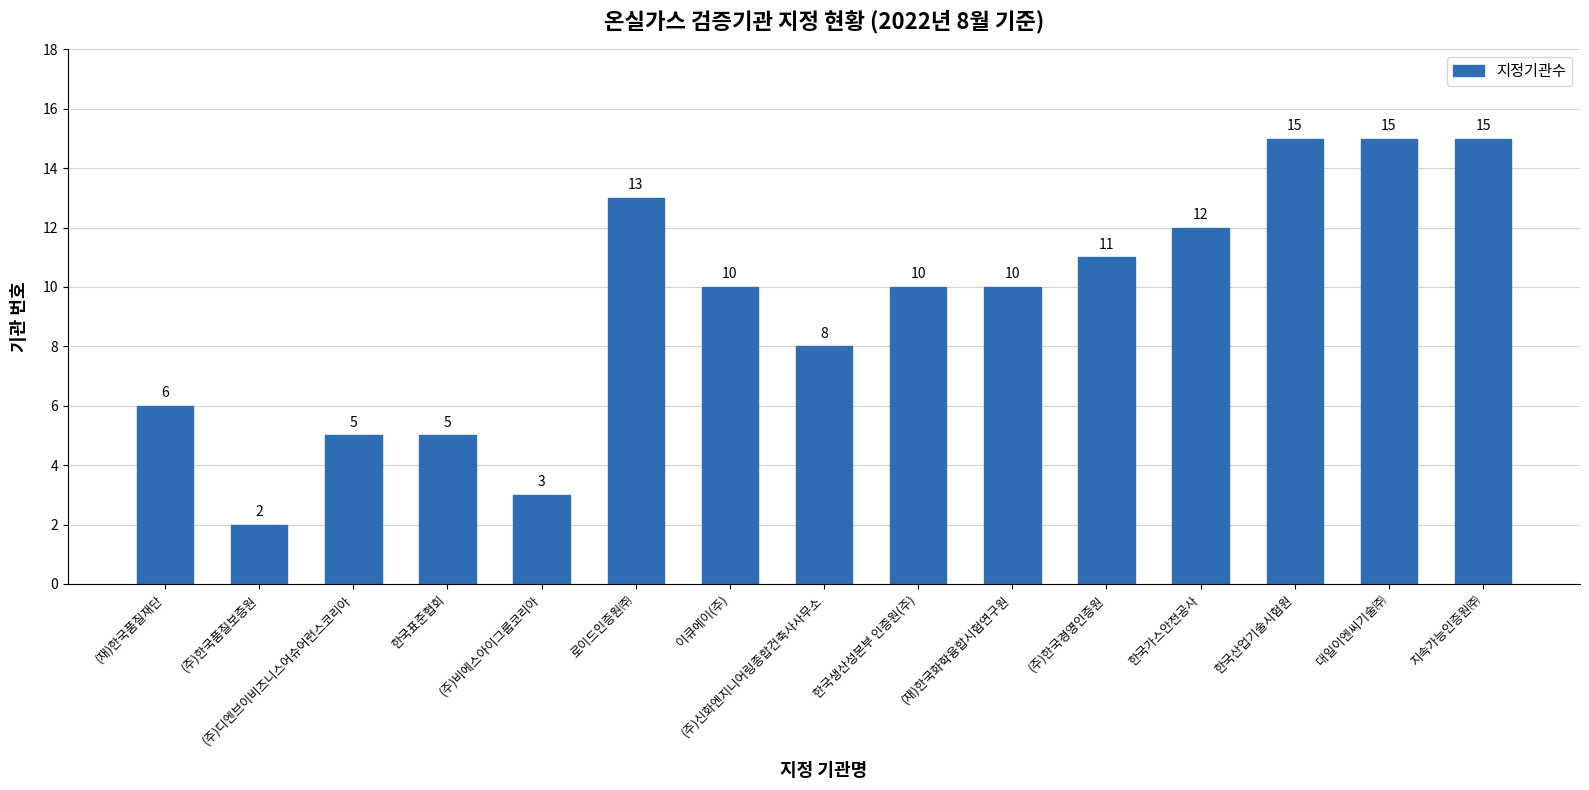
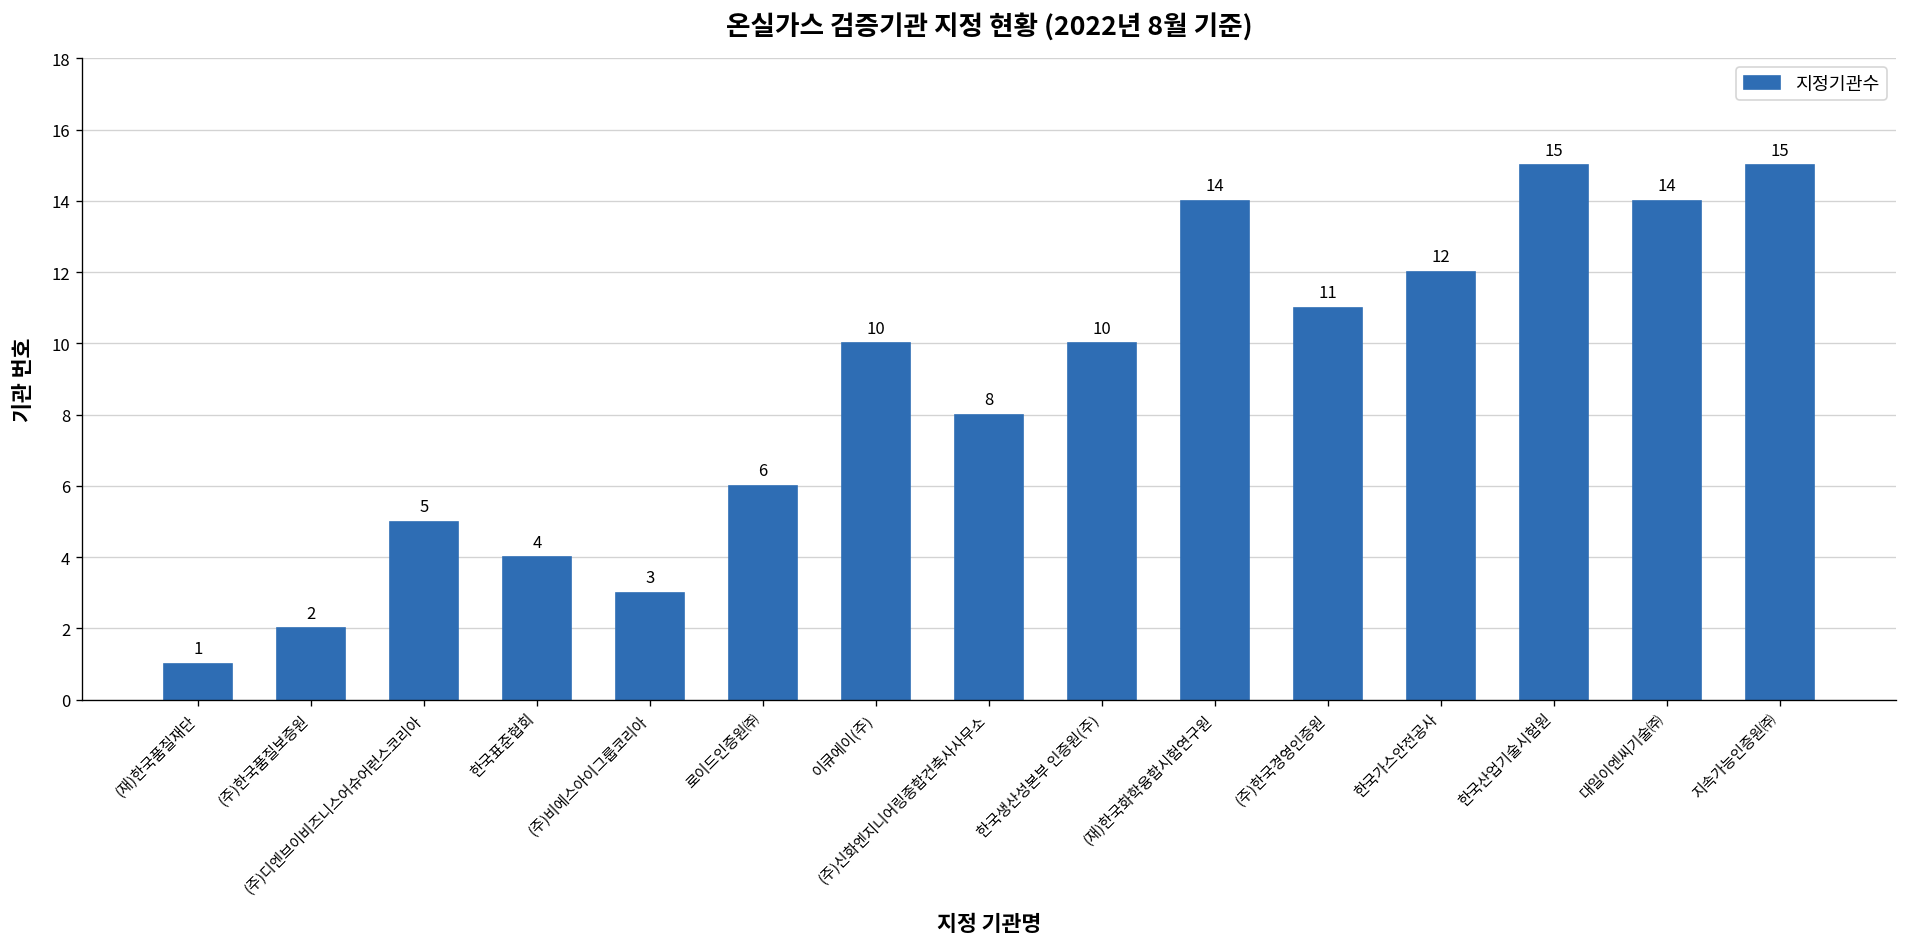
(재)한국품질재단: 6 -> 1
한국표준협회: 5 -> 4
로이드인증원㈜: 13 -> 6
(재)한국화학융합시험연구원: 10 -> 14
대일이엔씨기술㈜: 15 -> 14
